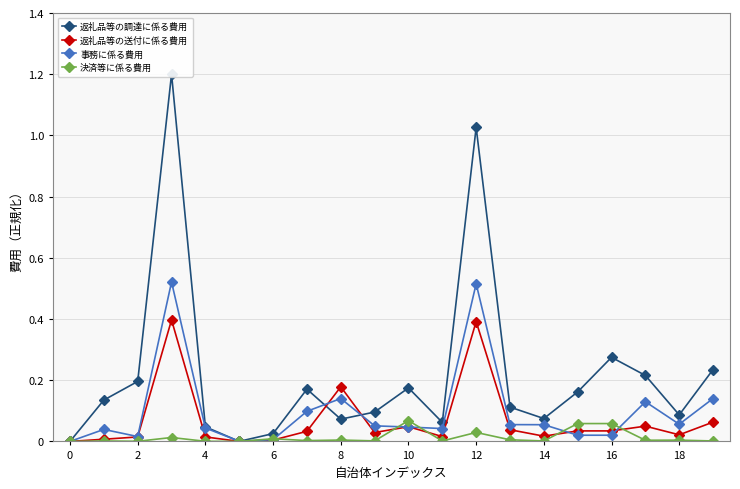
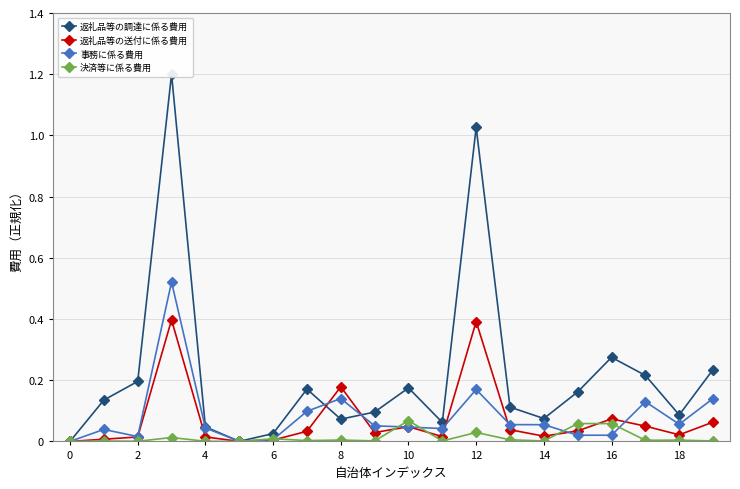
事務に係る費用, 12: 0.52 -> 0.17
返礼品等の送付に係る費用, 16: 0.03 -> 0.07
